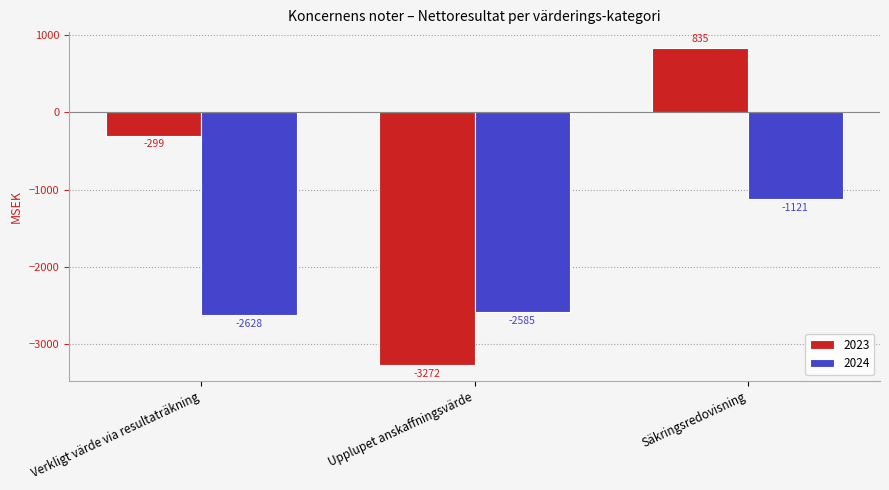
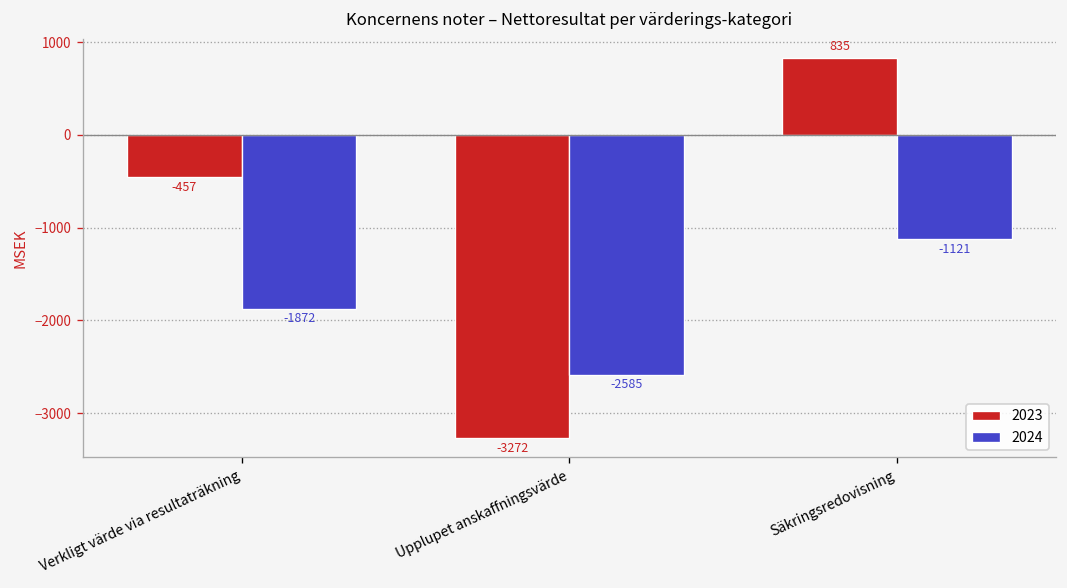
2023, Verkligt värde via resultaträkning: -299 -> -457
2024, Verkligt värde via resultaträkning: -2628 -> -1872
